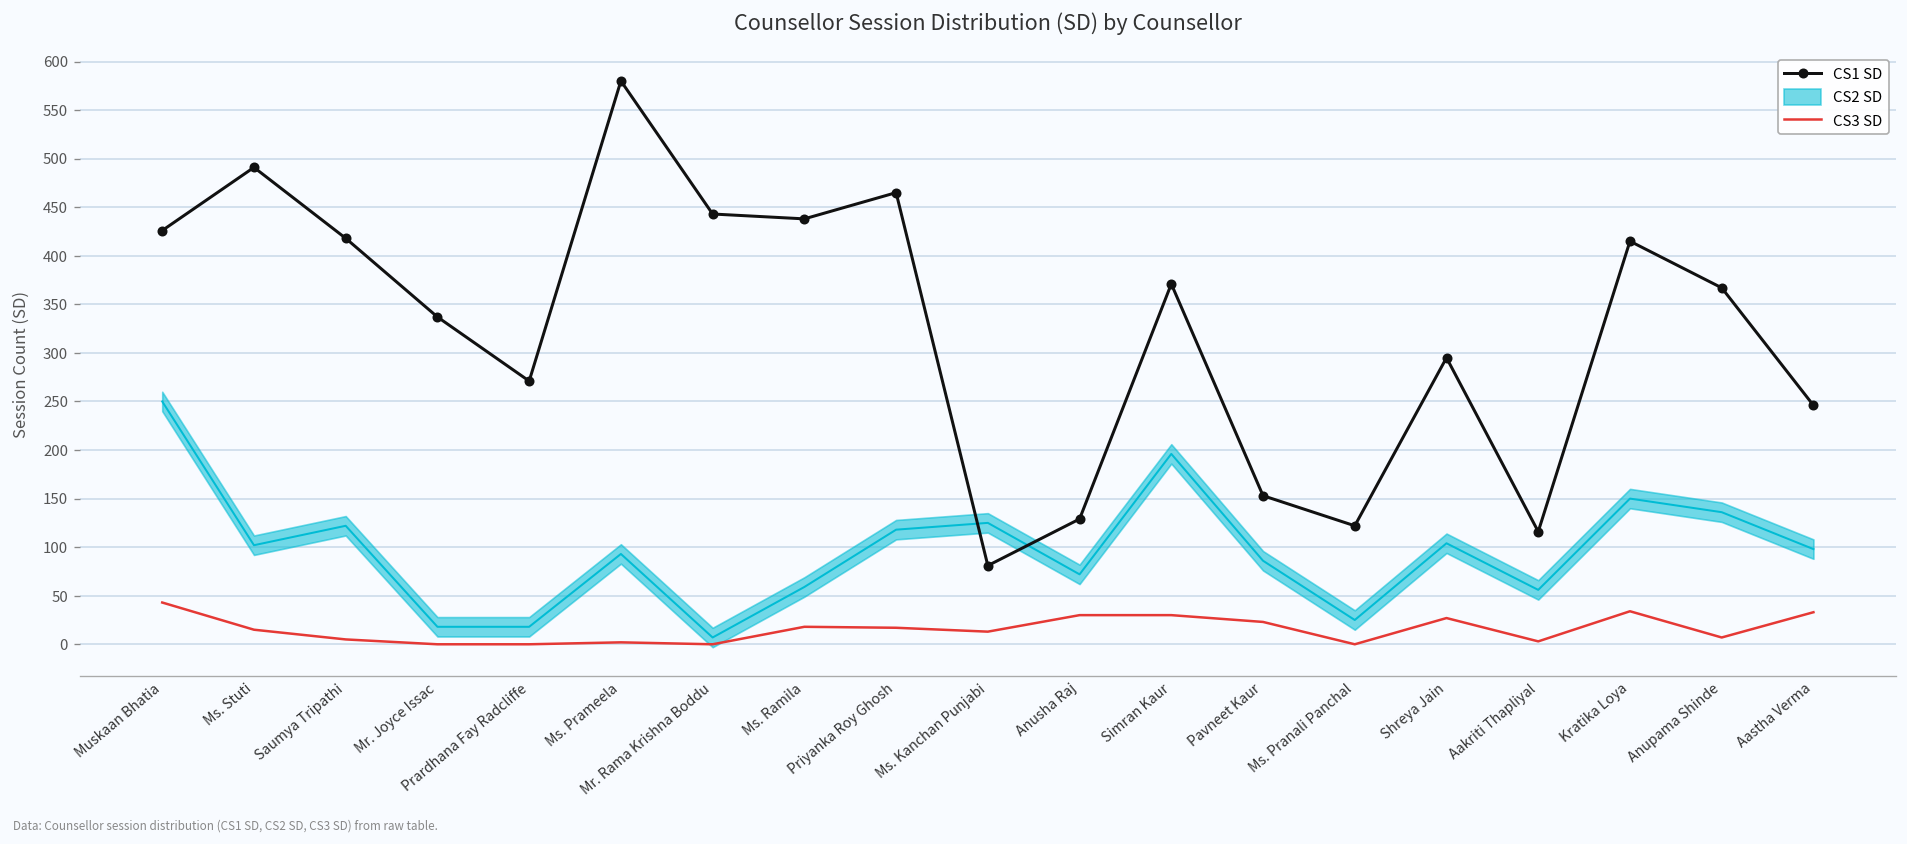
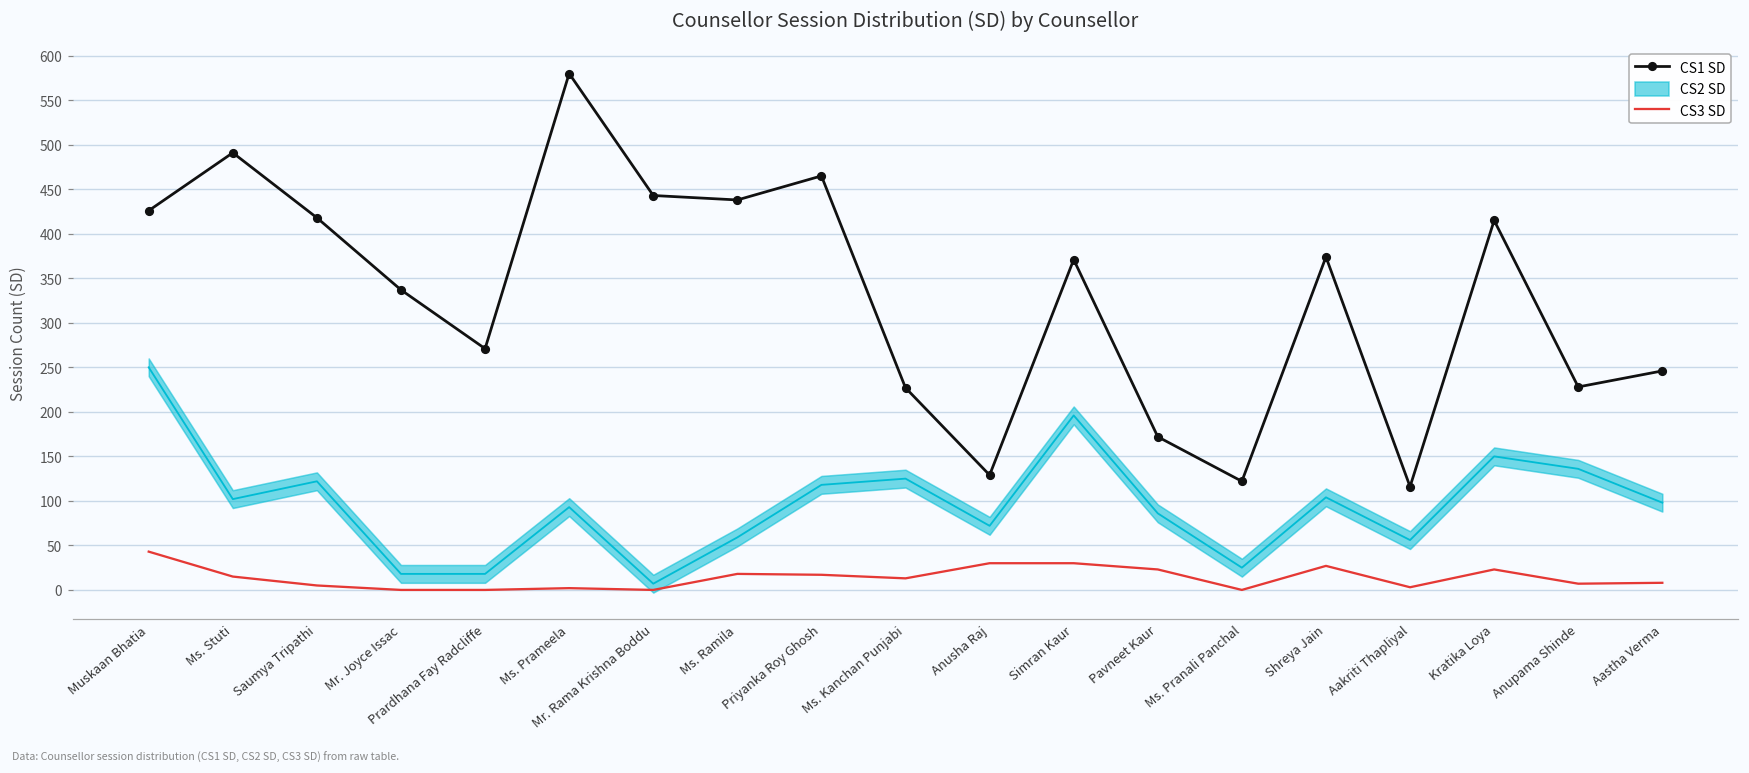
CS1 SD, Ms. Kanchan Punjabi: 80 -> 230
CS1 SD, Pavneet Kaur: 150 -> 170
CS1 SD, Shreya Jain: 300 -> 370
CS3 SD, Kratika Loya: 30 -> 20
CS1 SD, Anupama Shinde: 370 -> 230
CS3 SD, Aastha Verma: 30 -> 10
